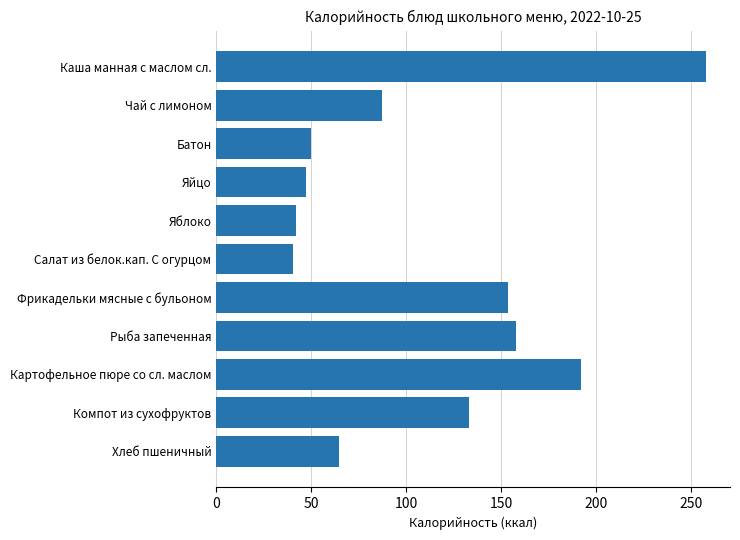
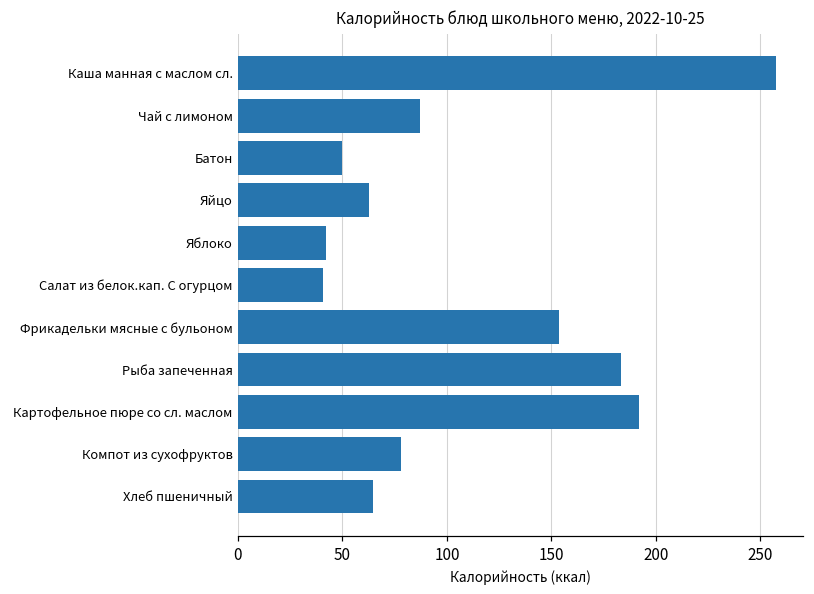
Яйцо: 47 -> 63
Рыба запеченная: 158 -> 183
Компот из сухофруктов: 133 -> 78
